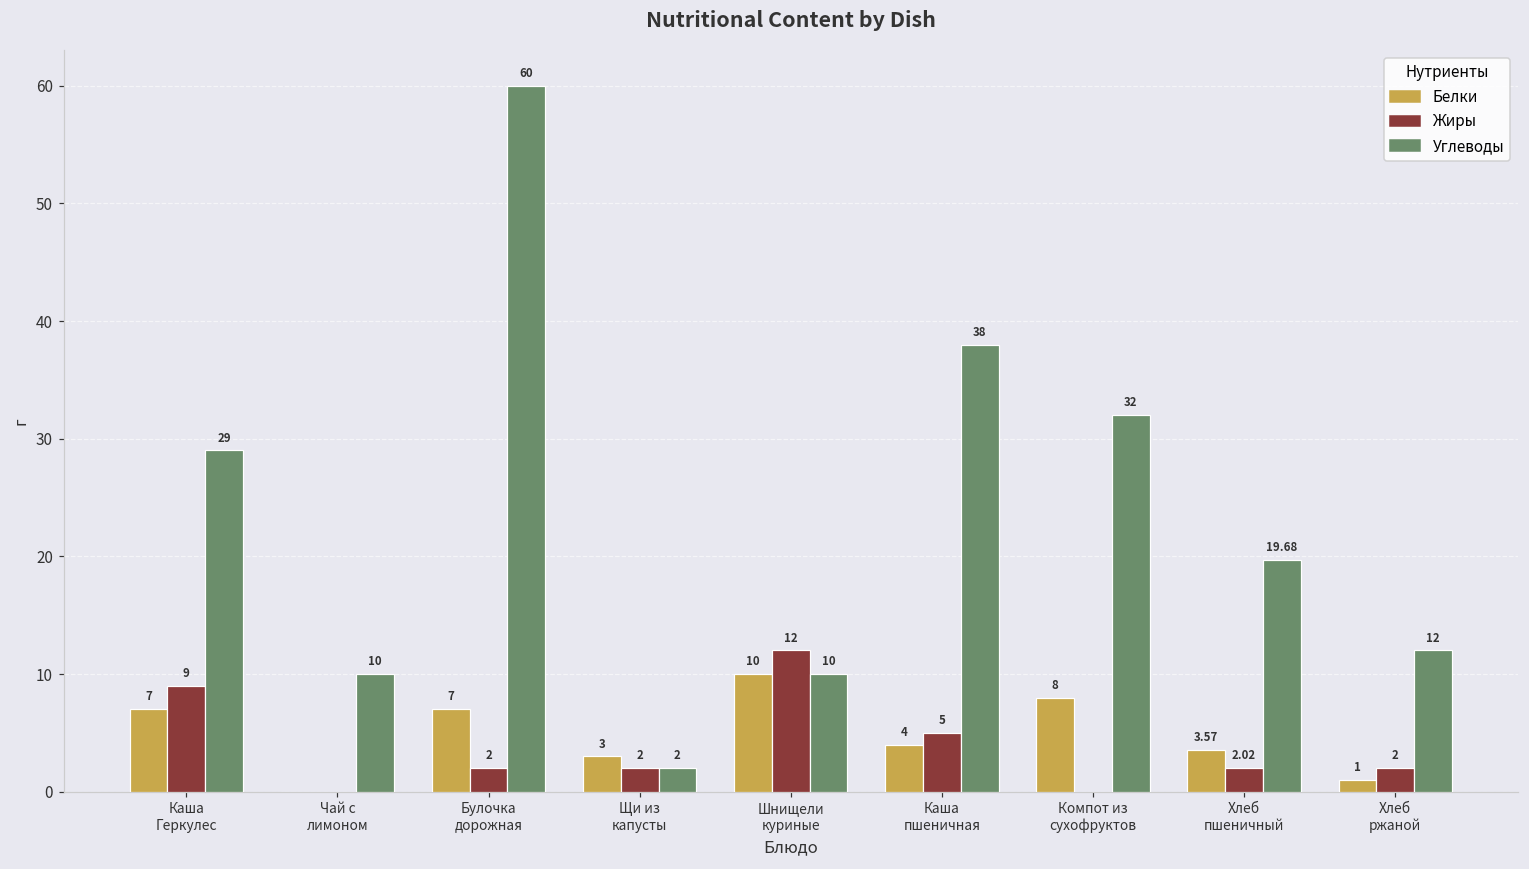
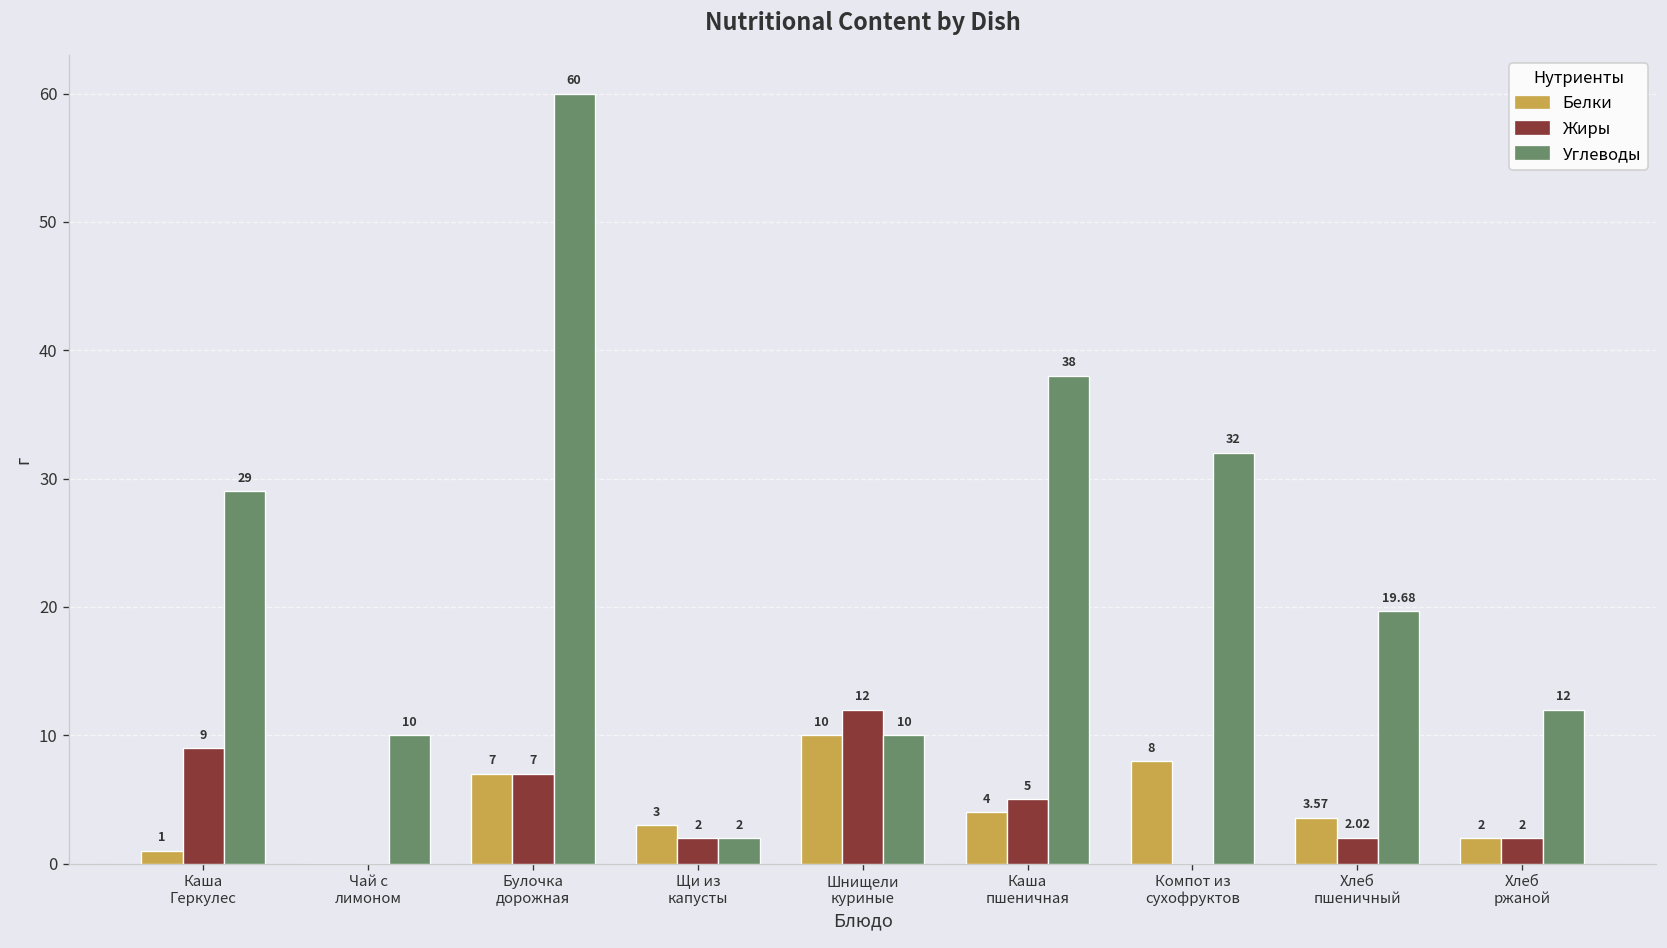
Белки, Каша Геркулес: 7 -> 1
Жиры, Булочка дорожная: 2 -> 7
Белки, Хлеб ржаной: 1 -> 2
